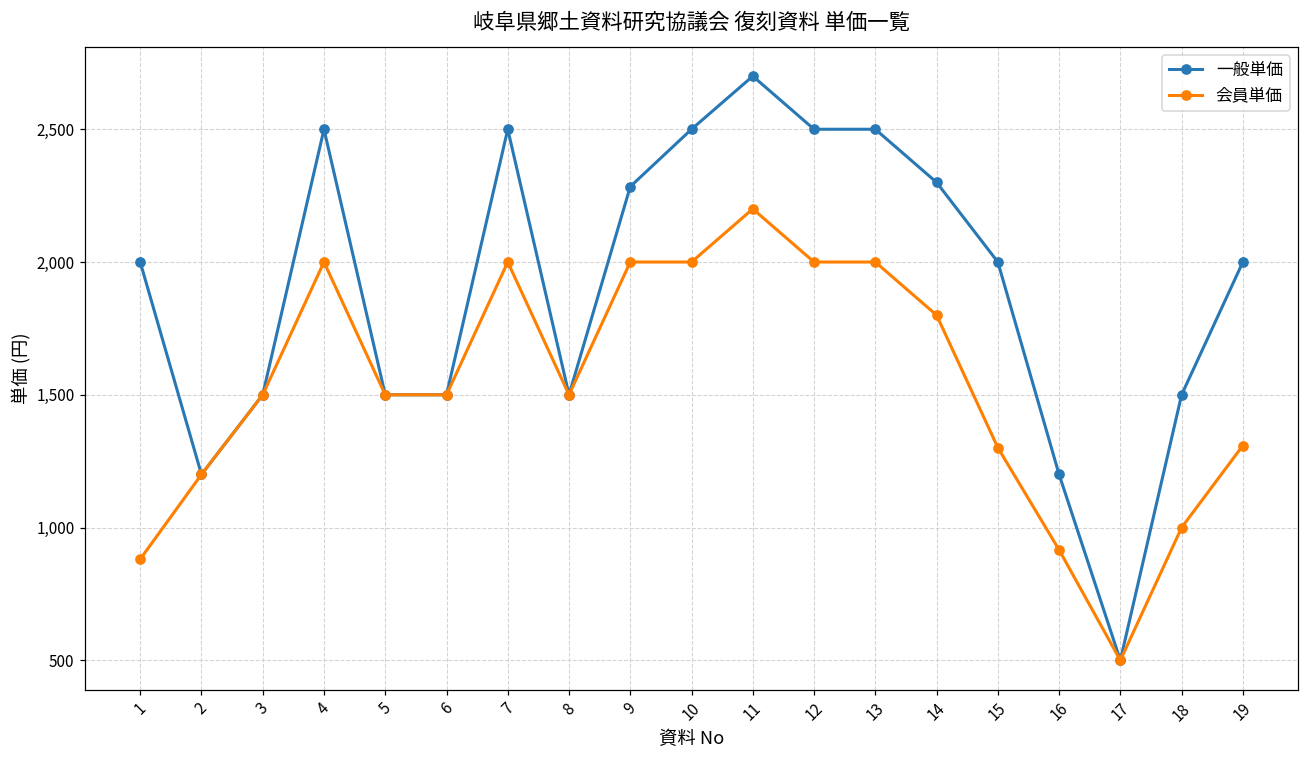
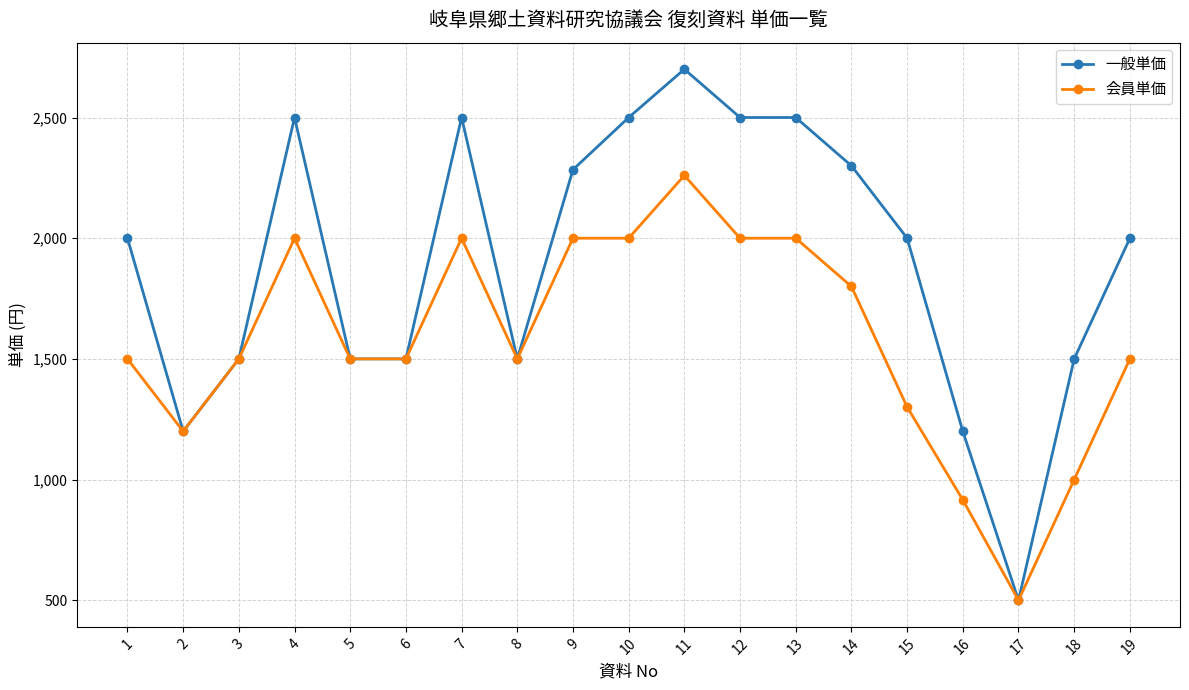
会員単価, 1: 880 -> 1,500
会員単価, 11: 2,200 -> 2,260
会員単価, 19: 1,310 -> 1,500
